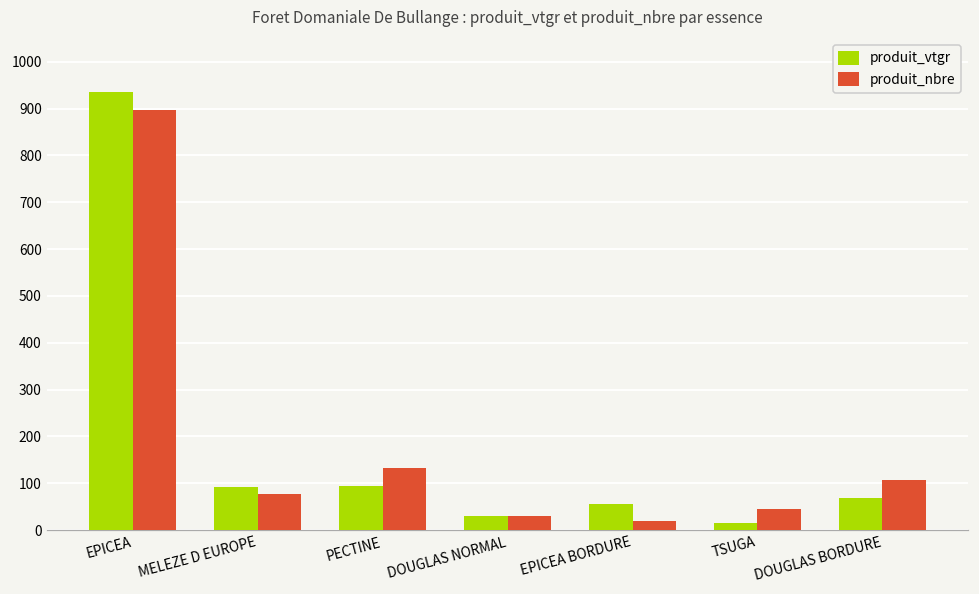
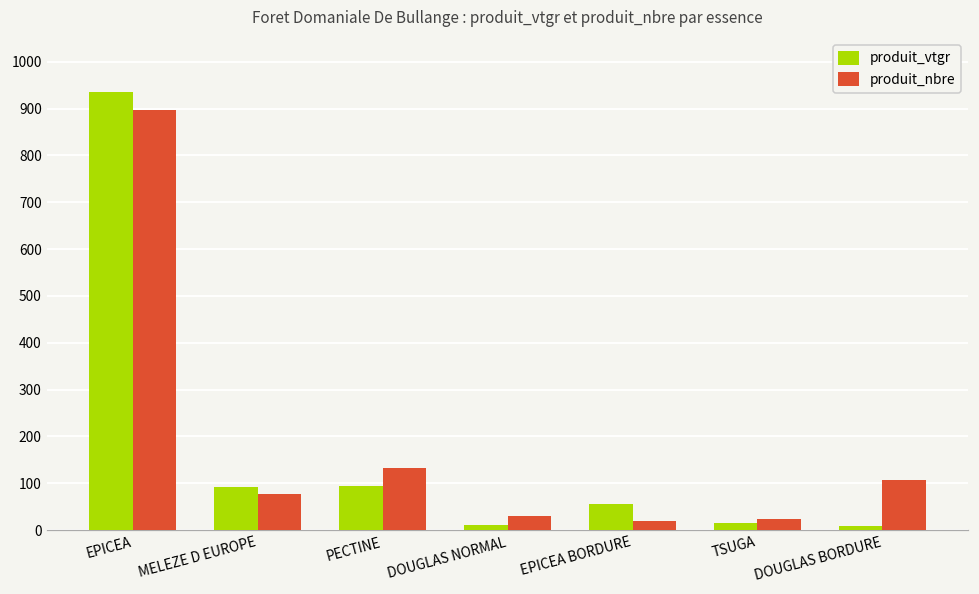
produit_vtgr, DOUGLAS NORMAL: 30 -> 10
produit_nbre, TSUGA: 40 -> 20
produit_vtgr, DOUGLAS BORDURE: 70 -> 10
